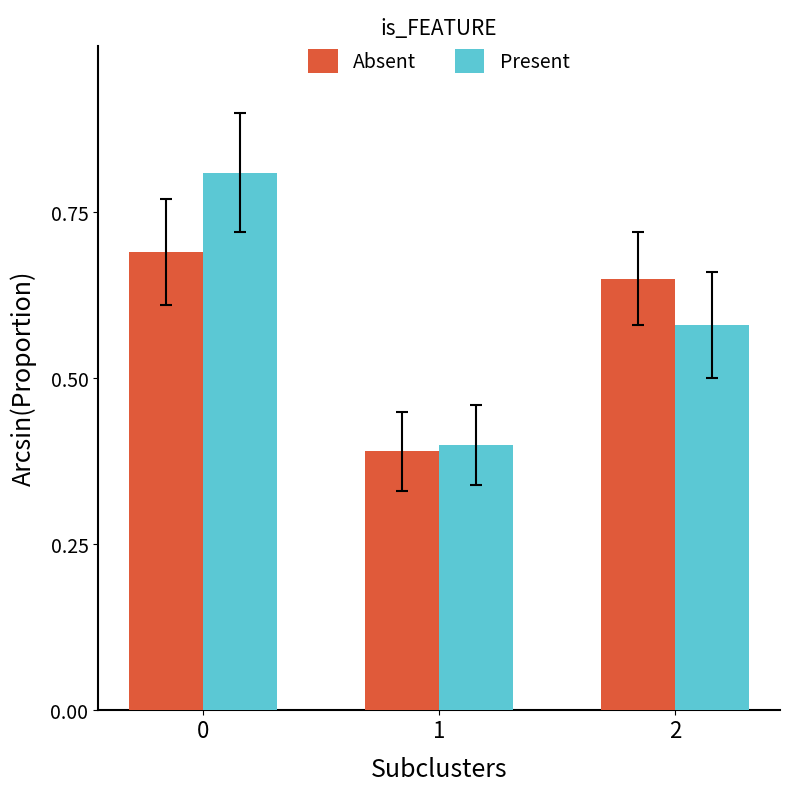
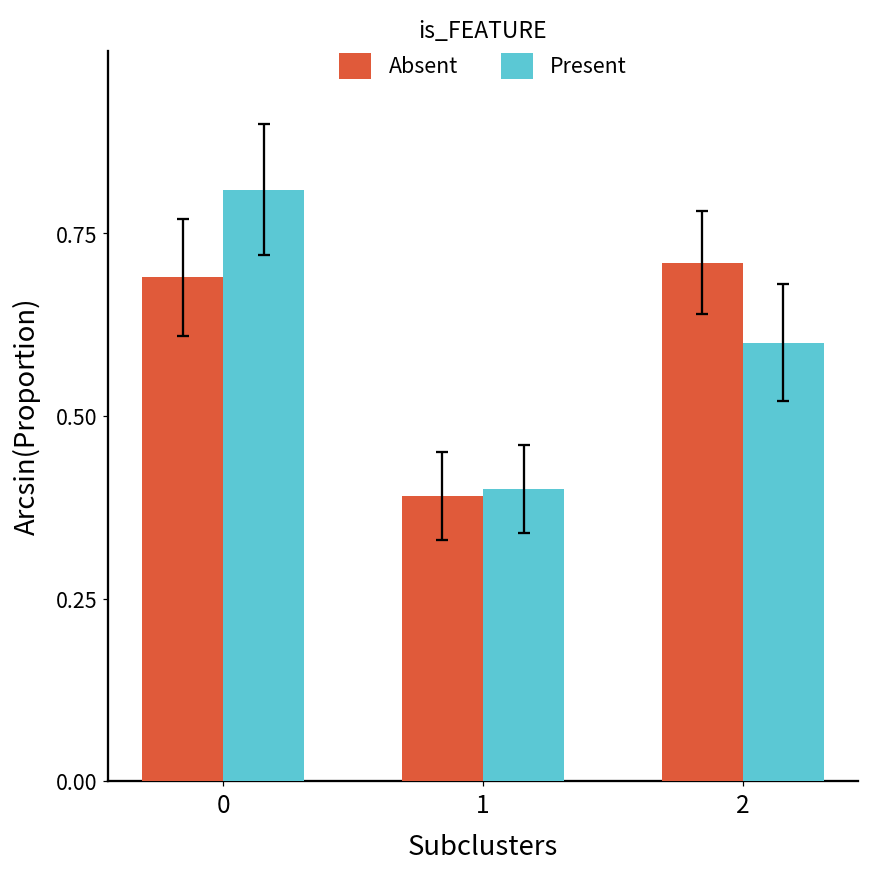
Absent, 2: 0.65 -> 0.71
Present, 2: 0.58 -> 0.60
